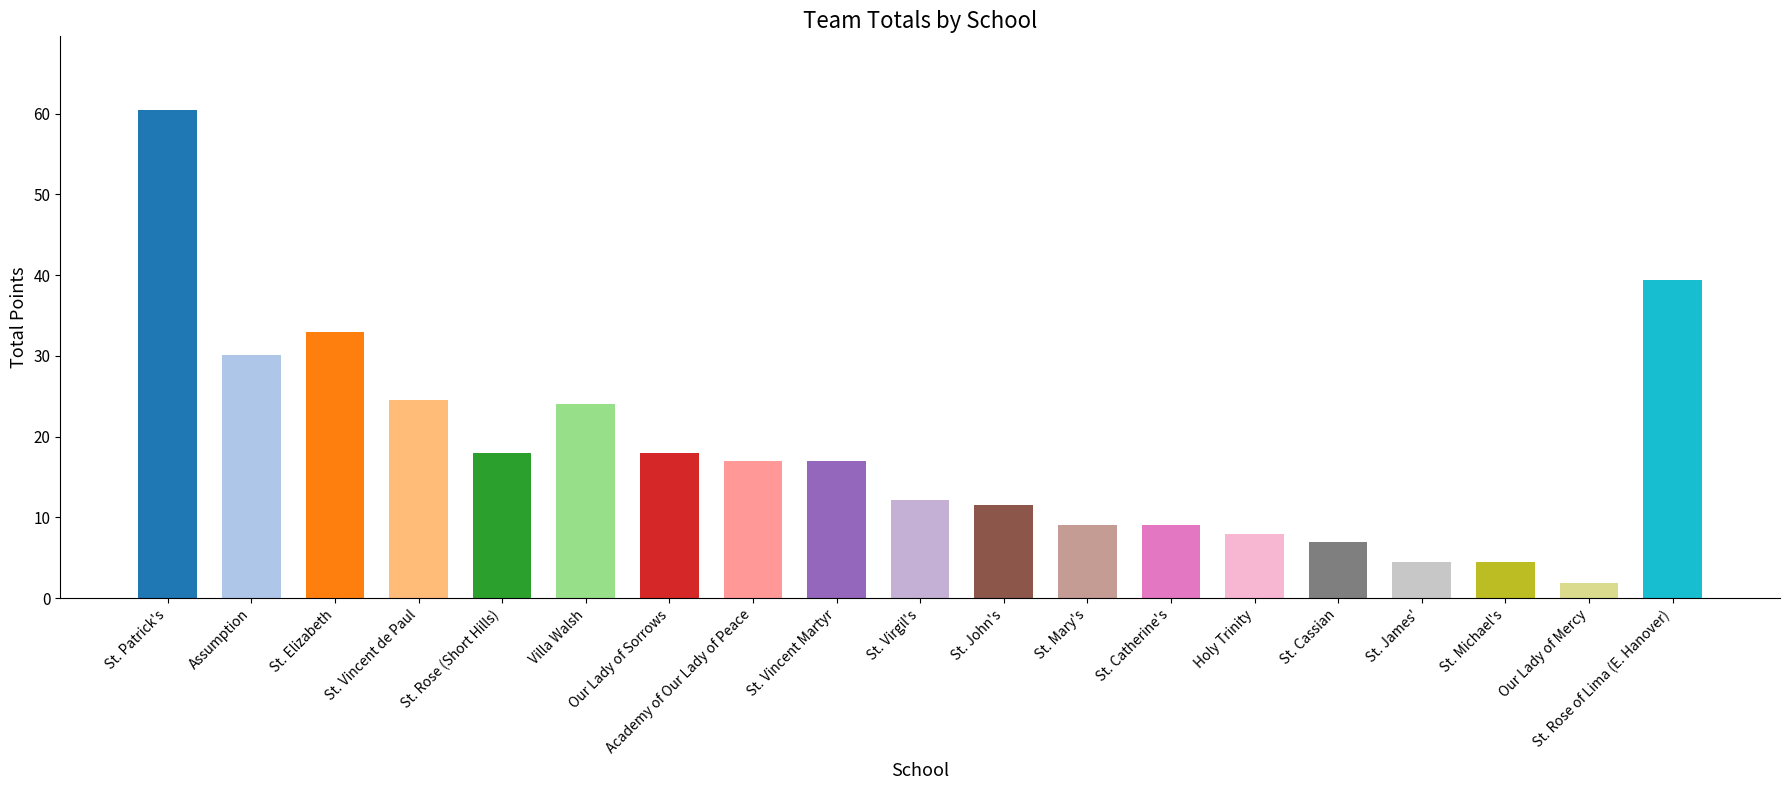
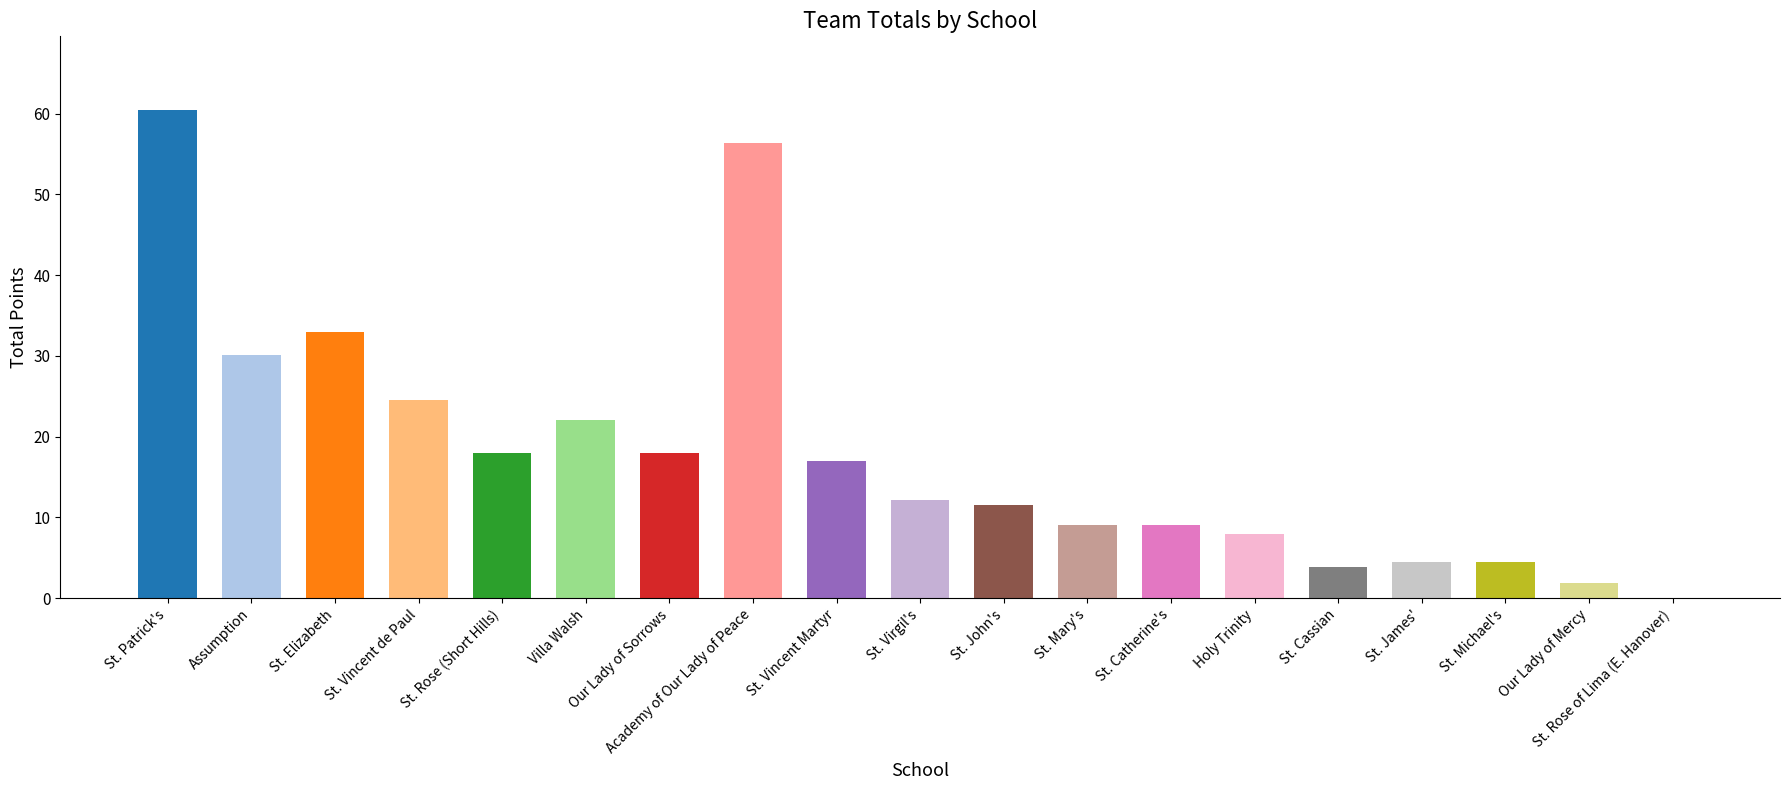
Villa Walsh: 24 -> 22
Academy of Our Lady of Peace: 17 -> 56
St. Cassian: 7 -> 4
St. Rose of Lima (E. Hanover): 39 -> 0
